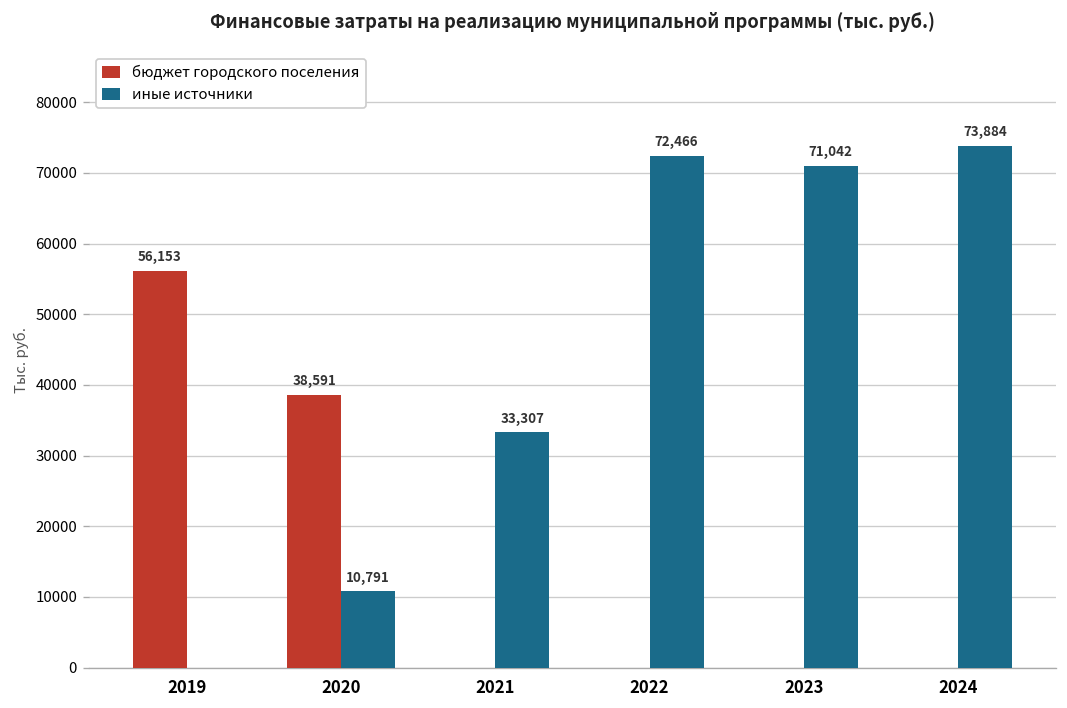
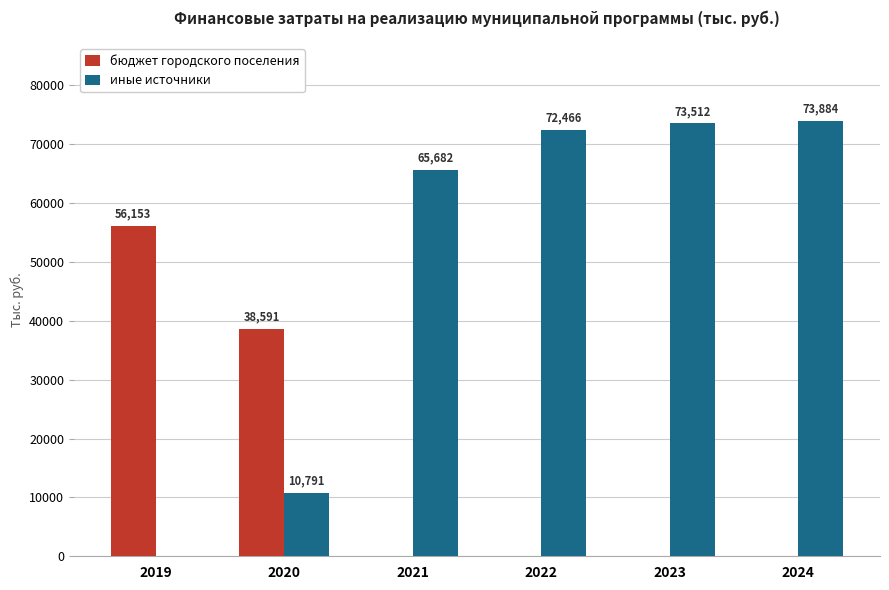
иные источники, 2021: 33,307 -> 65,682
иные источники, 2023: 71,042 -> 73,512
